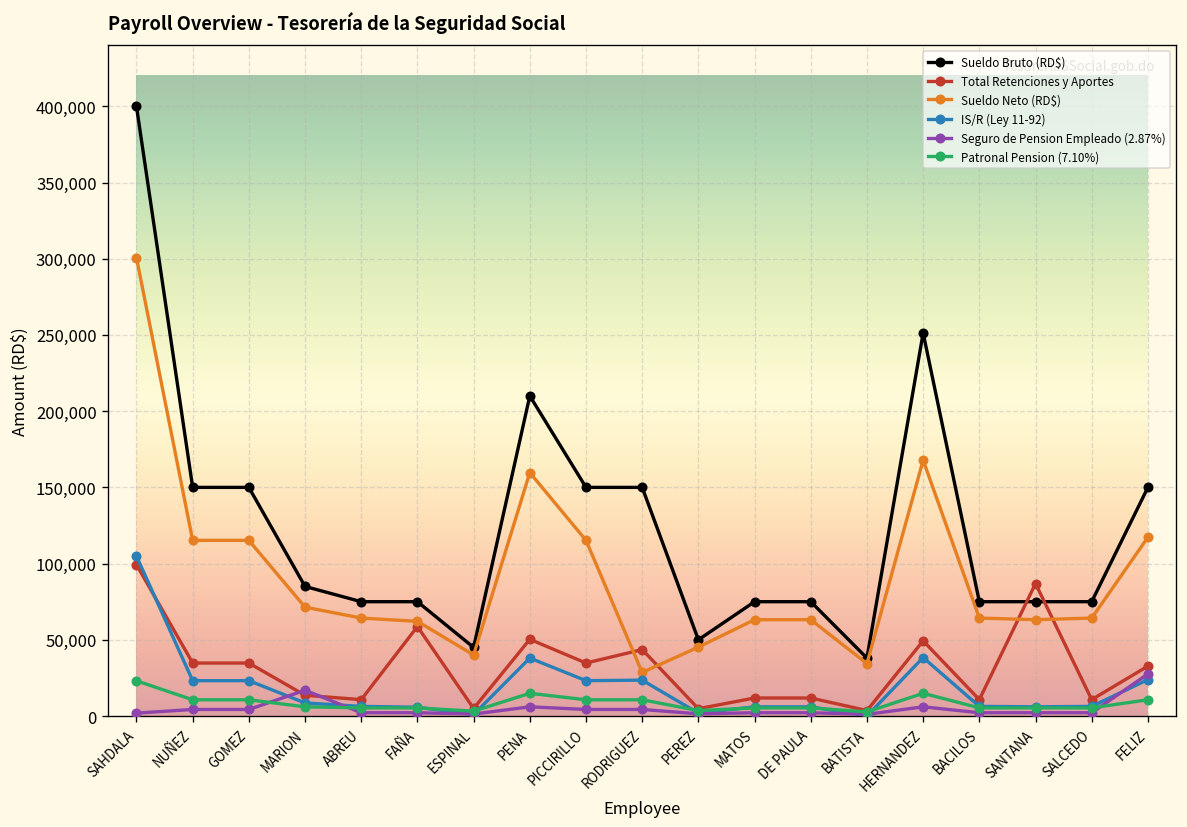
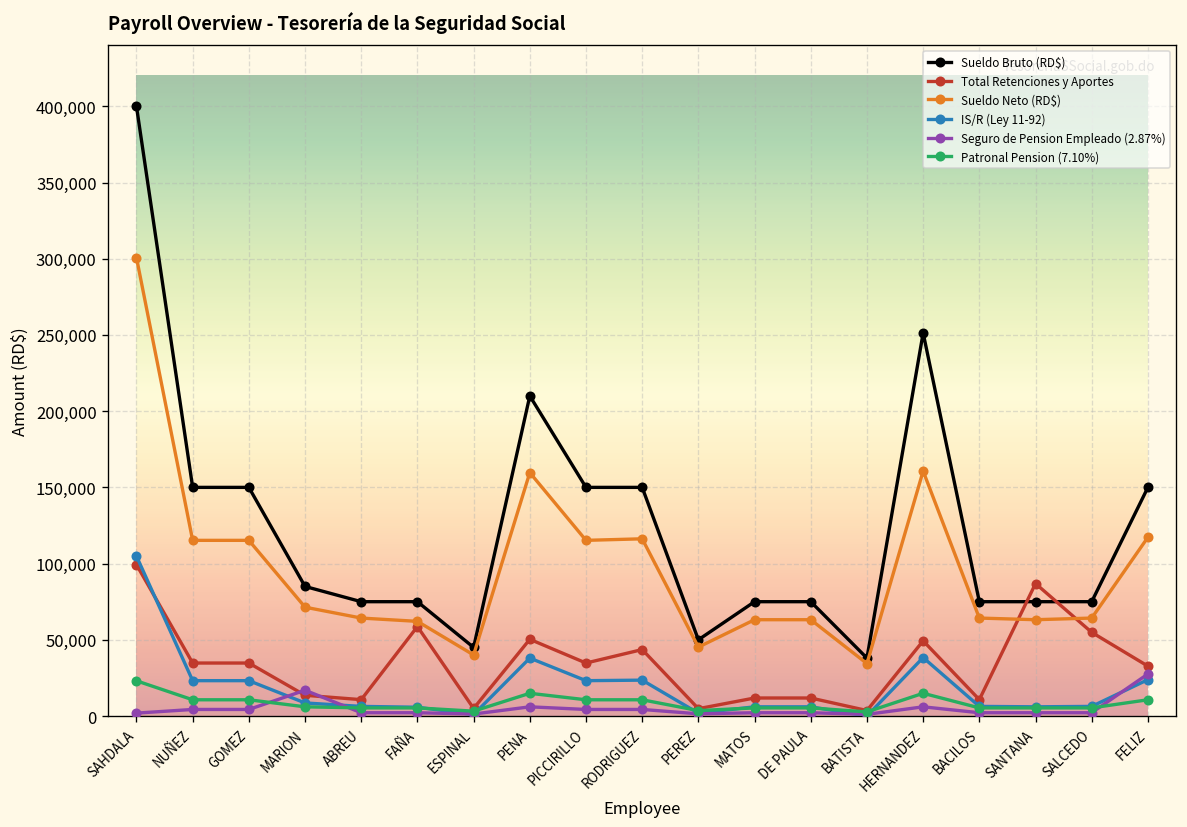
Sueldo Neto (RD$), RODRIGUEZ: 29,000 -> 116,000
Sueldo Neto (RD$), HERNANDEZ: 168,000 -> 161,000
Total Retenciones y Aportes, SALCEDO: 11,000 -> 55,000
